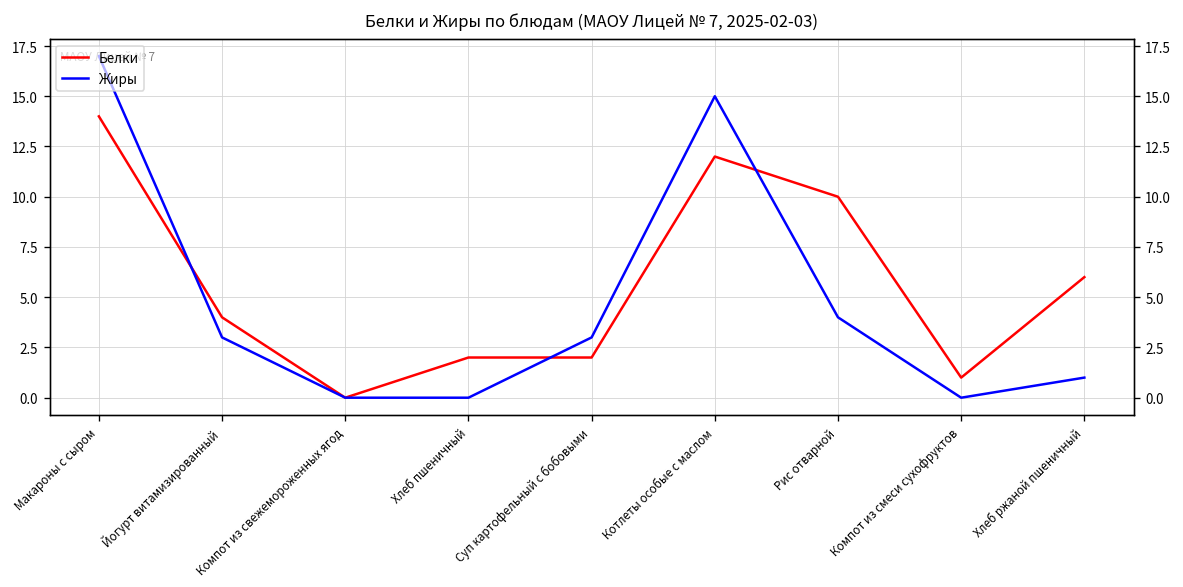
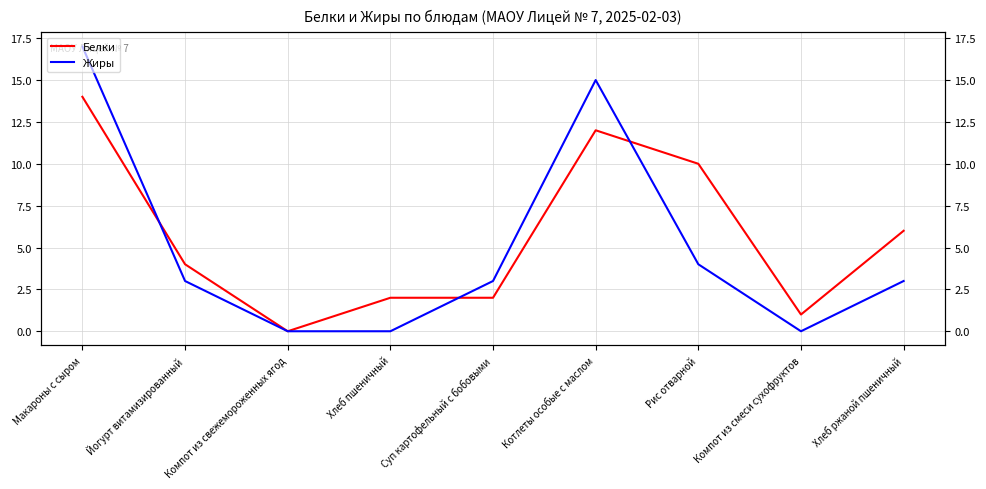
Жиры, Хлеб ржаной пшеничный: 1 -> 3
